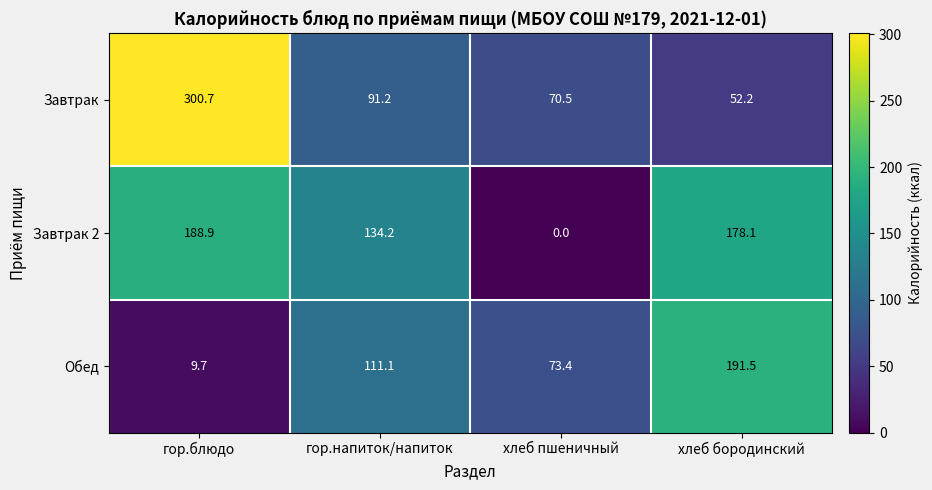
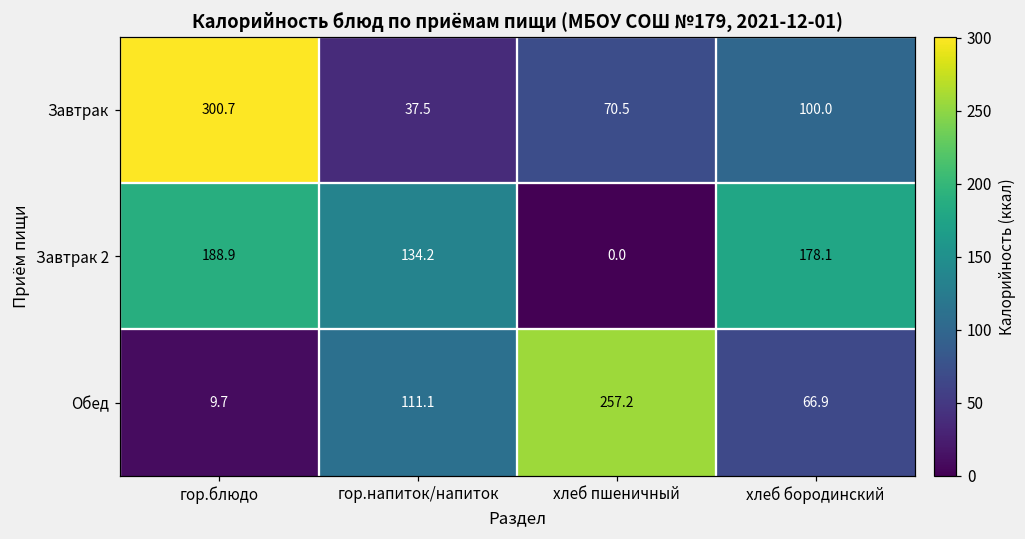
Завтрак, гор.напиток/напиток: 91.2 -> 37.5
Завтрак, хлеб бородинский: 52.2 -> 100.0
Обед, хлеб пшеничный: 73.4 -> 257.2
Обед, хлеб бородинский: 191.5 -> 66.9
